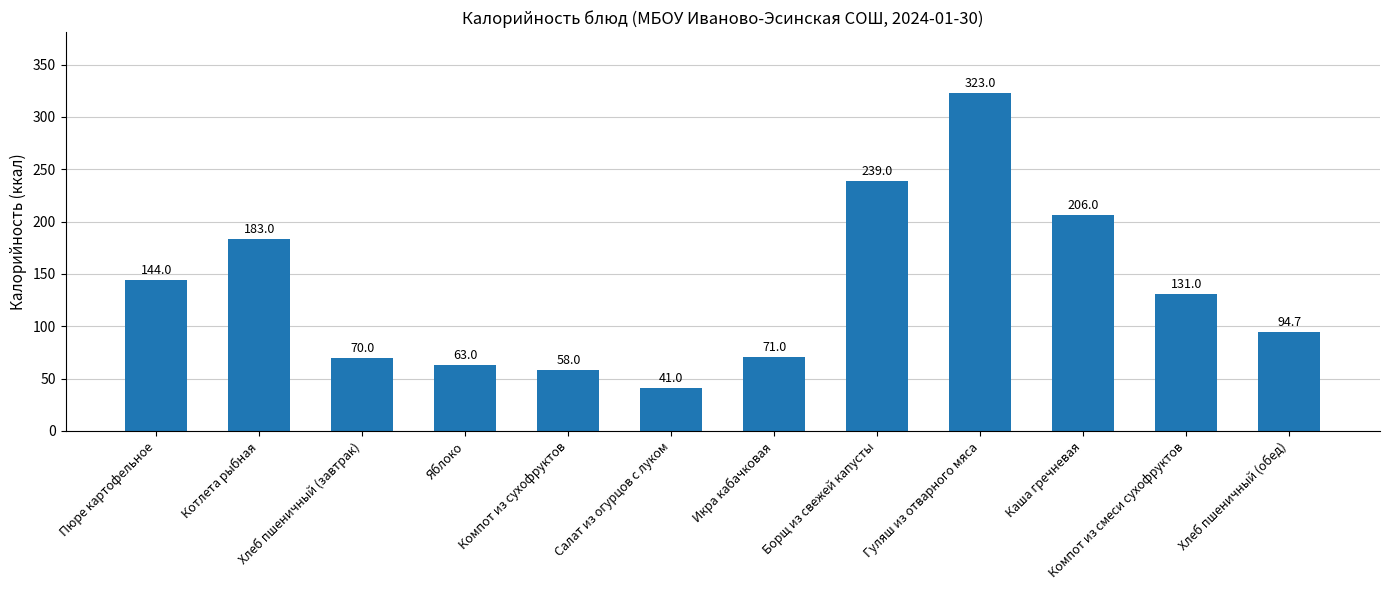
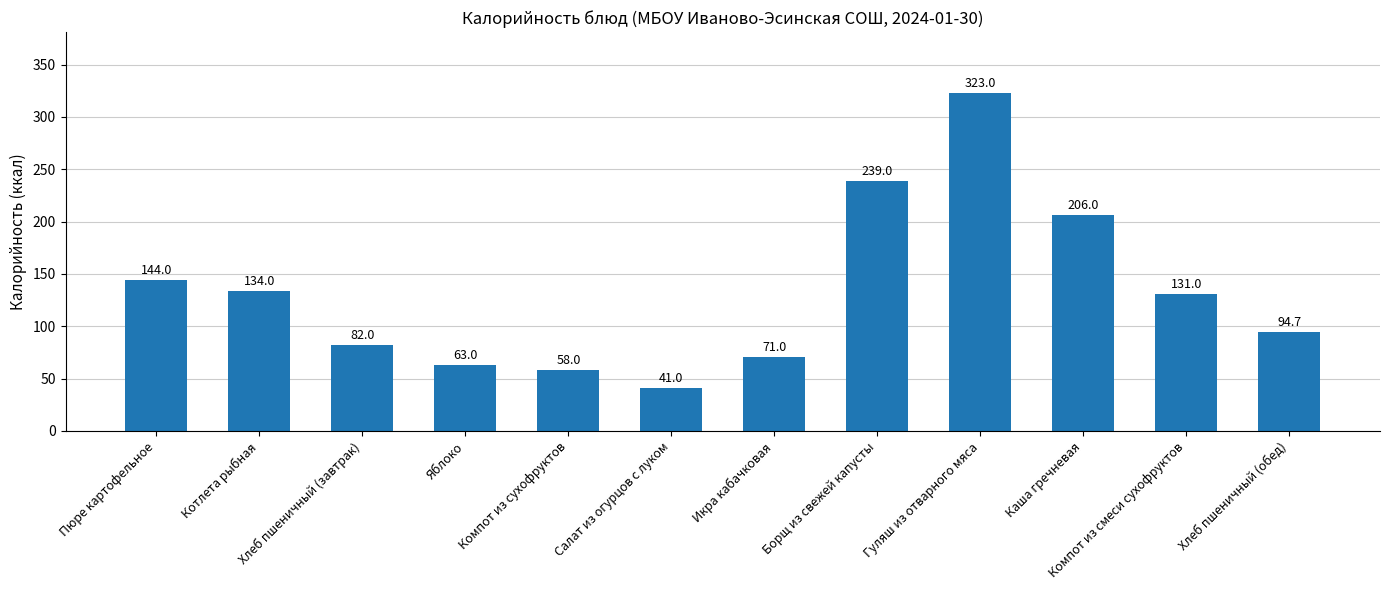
Котлета рыбная: 183.0 -> 134.0
Хлеб пшеничный (завтрак): 70.0 -> 82.0
